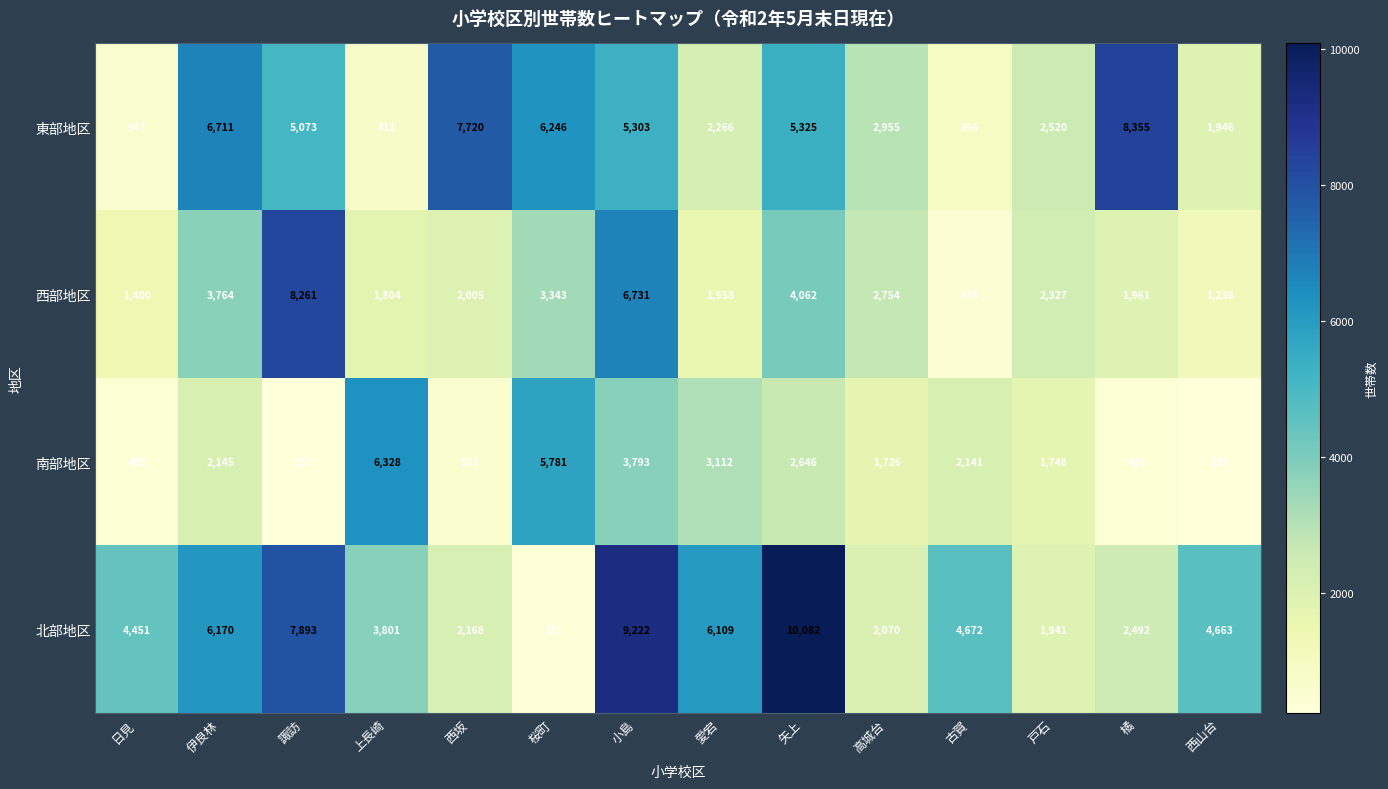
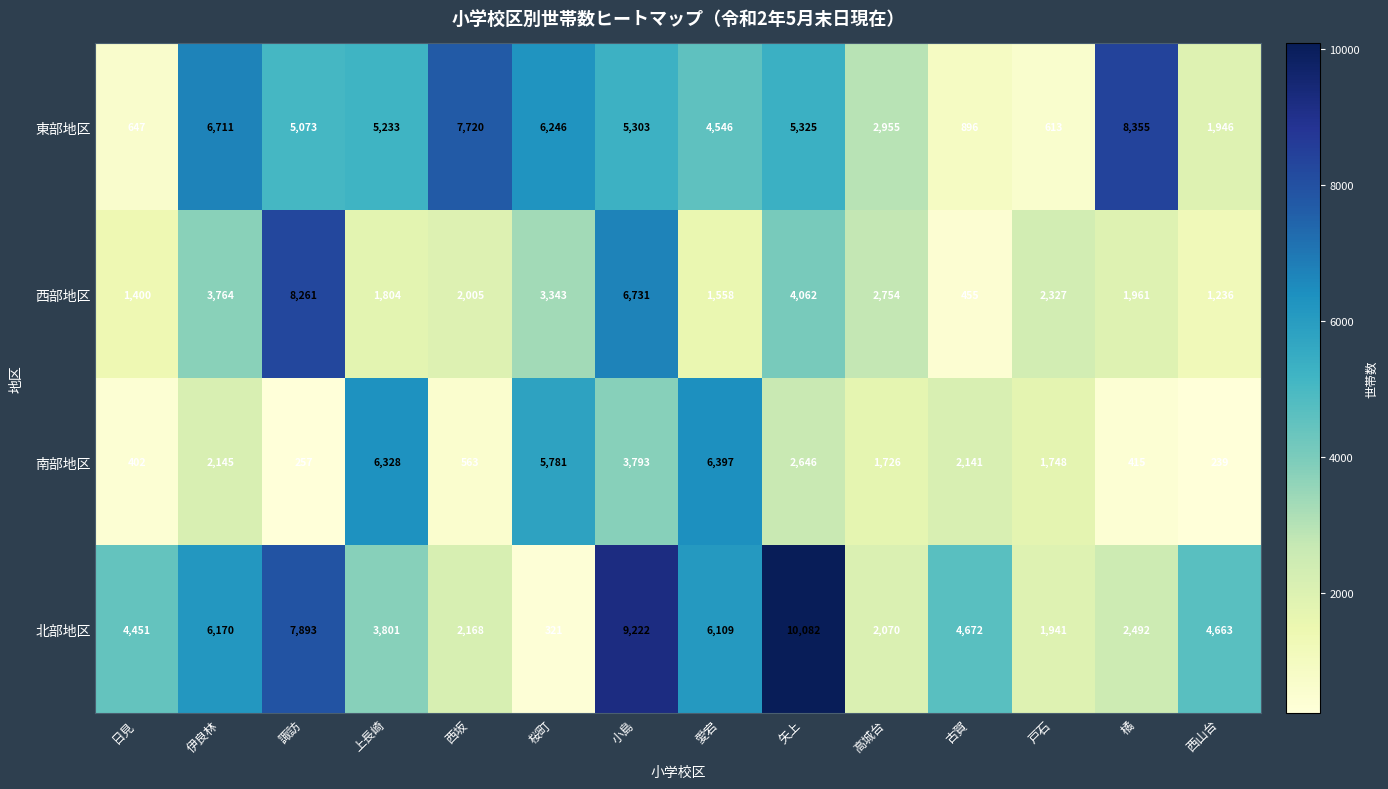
東部地区, 上長崎: 811 -> 5,233
東部地区, 愛宕: 2,266 -> 4,546
東部地区, 戸石: 2,520 -> 613
南部地区, 愛宕: 3,112 -> 6,397
